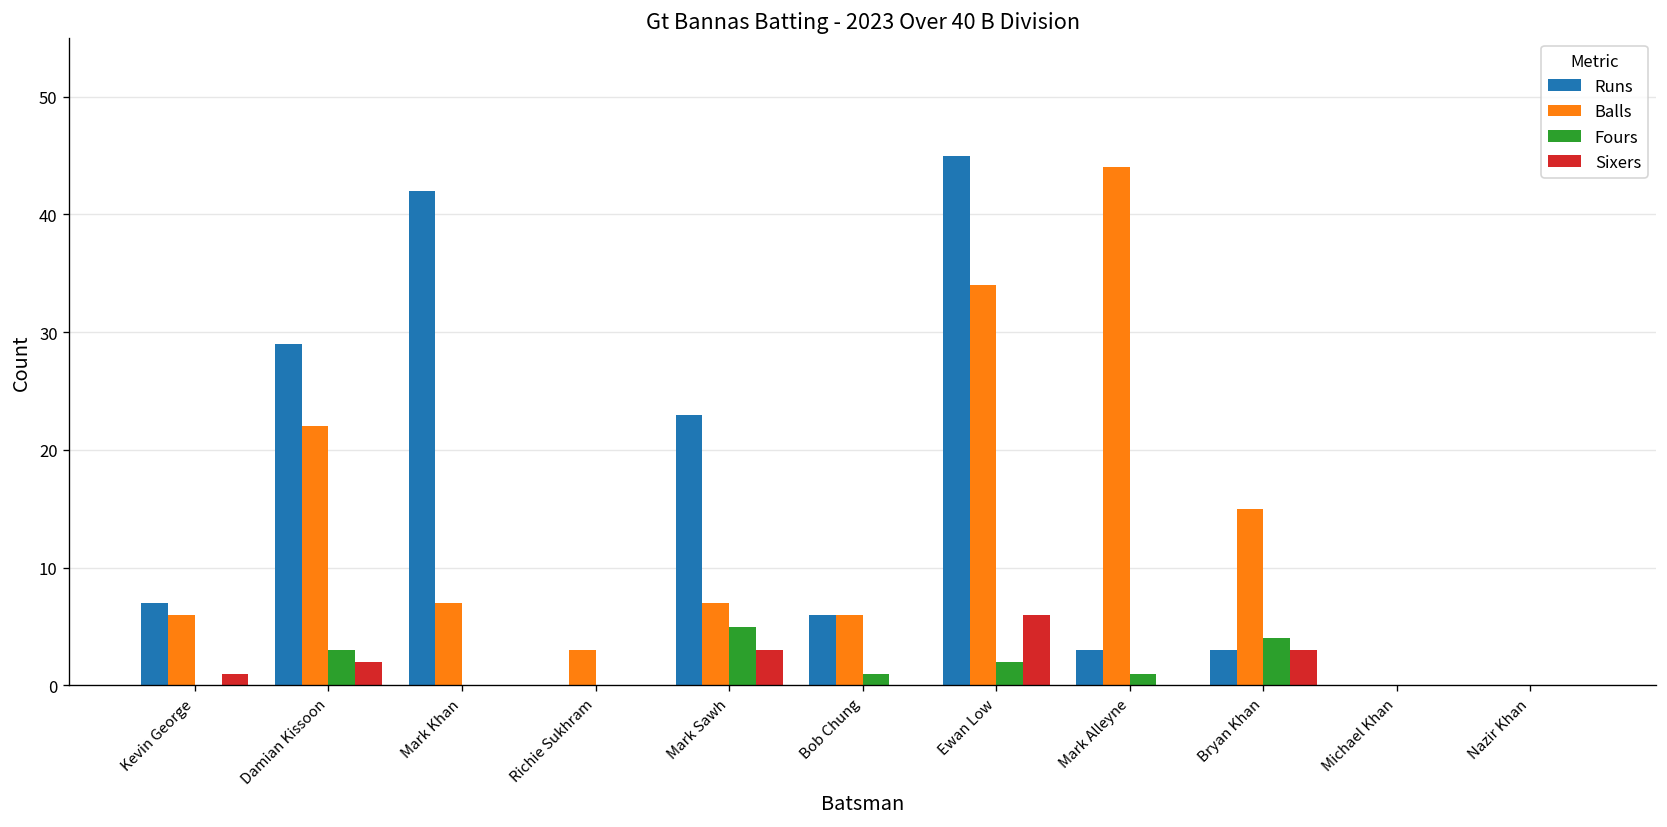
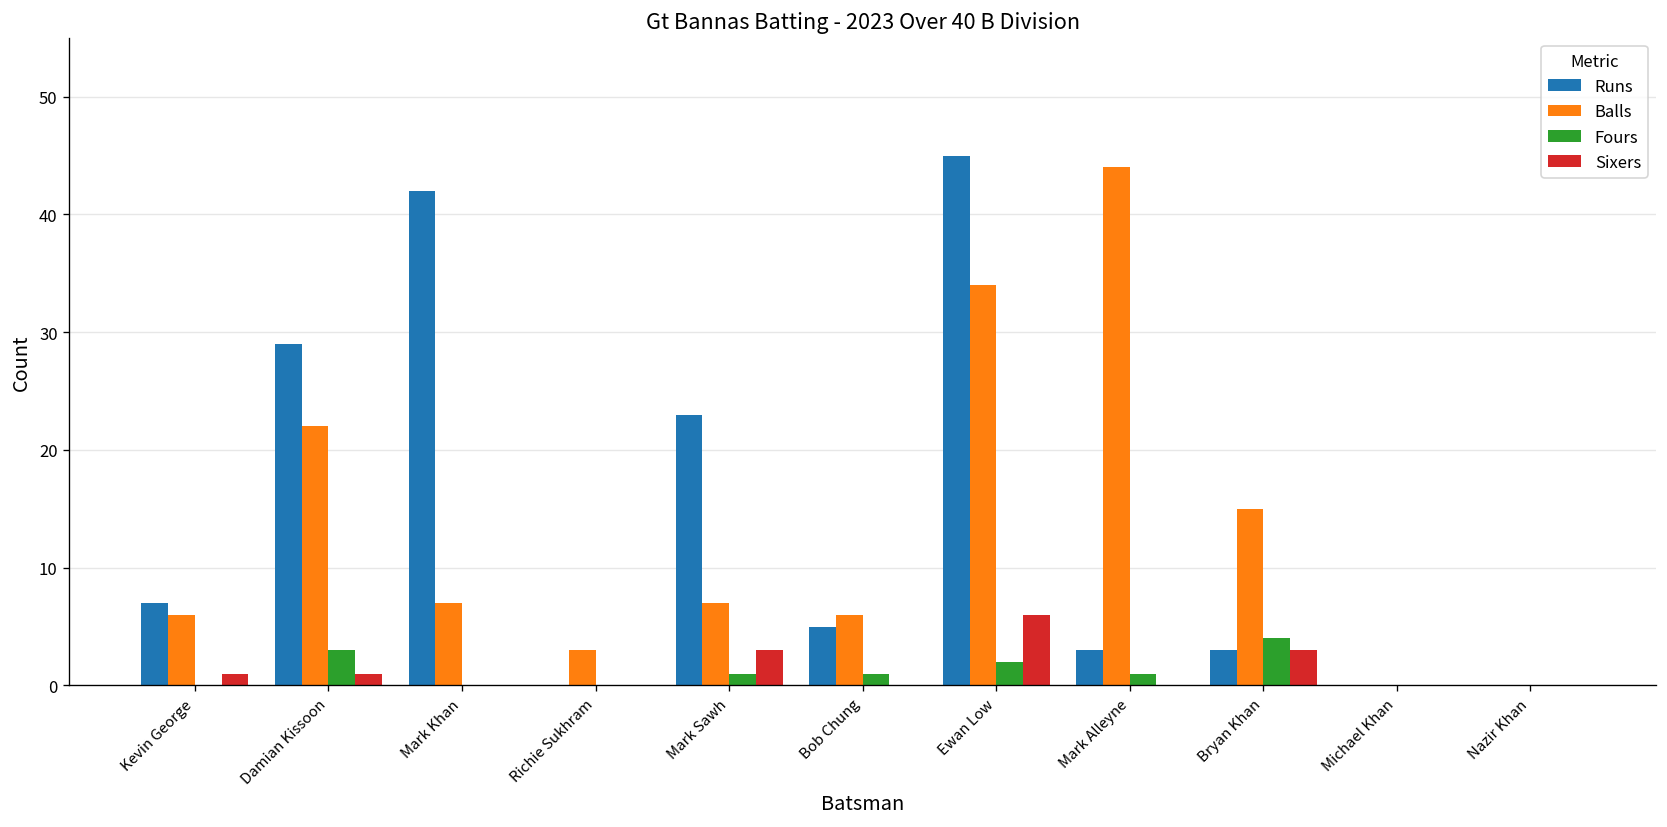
Sixers, Damian Kissoon: 2 -> 1
Fours, Mark Sawh: 5 -> 1
Runs, Bob Chung: 6 -> 5
